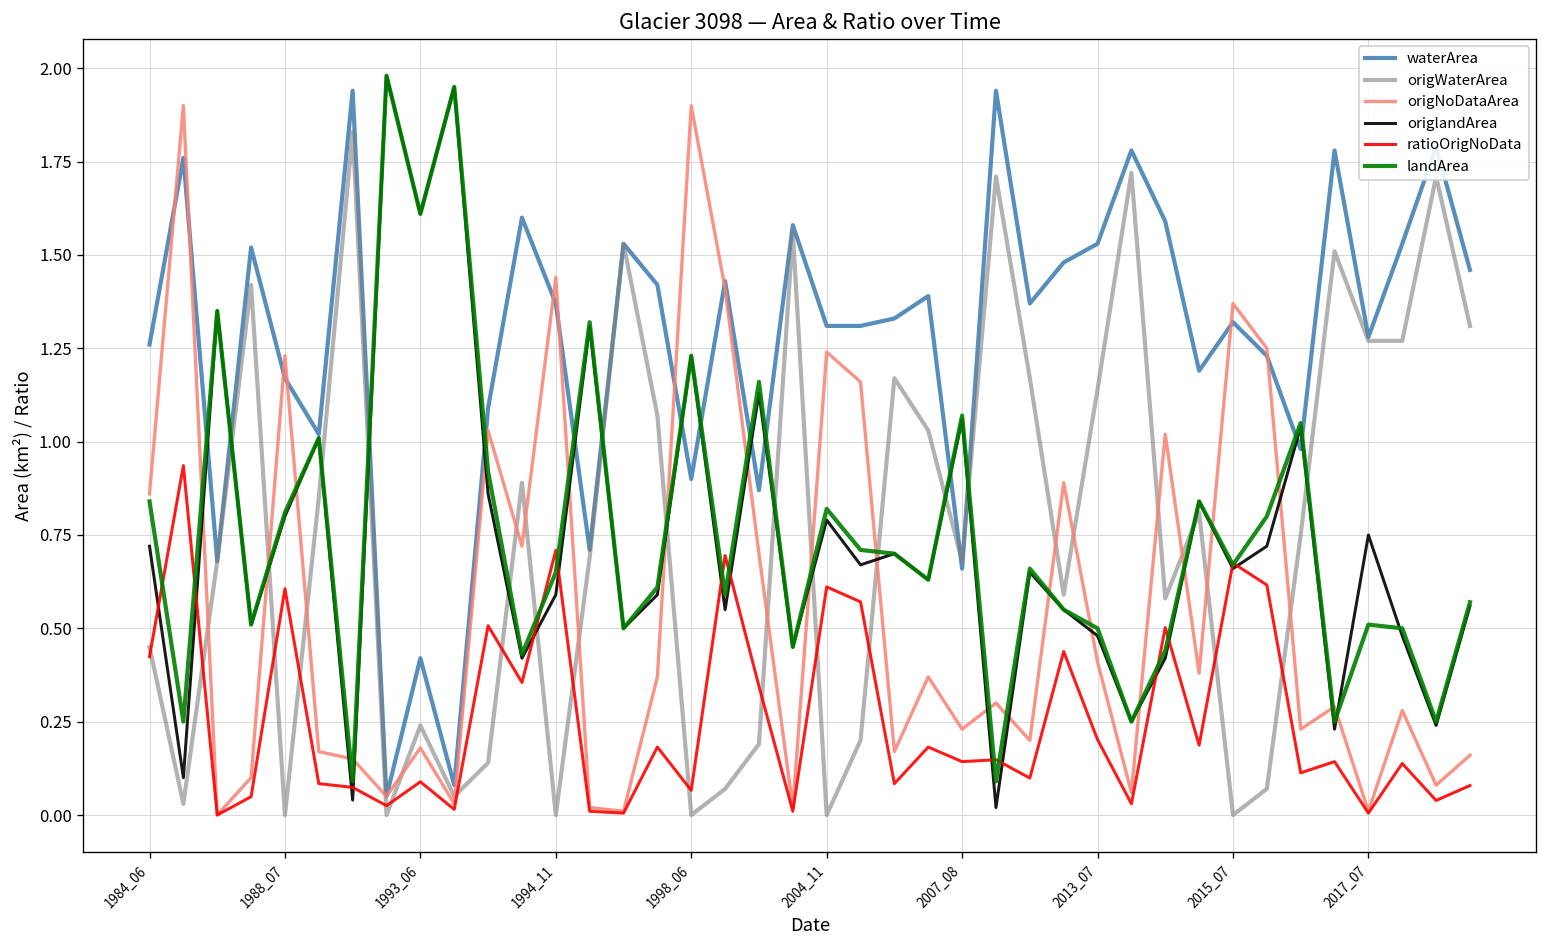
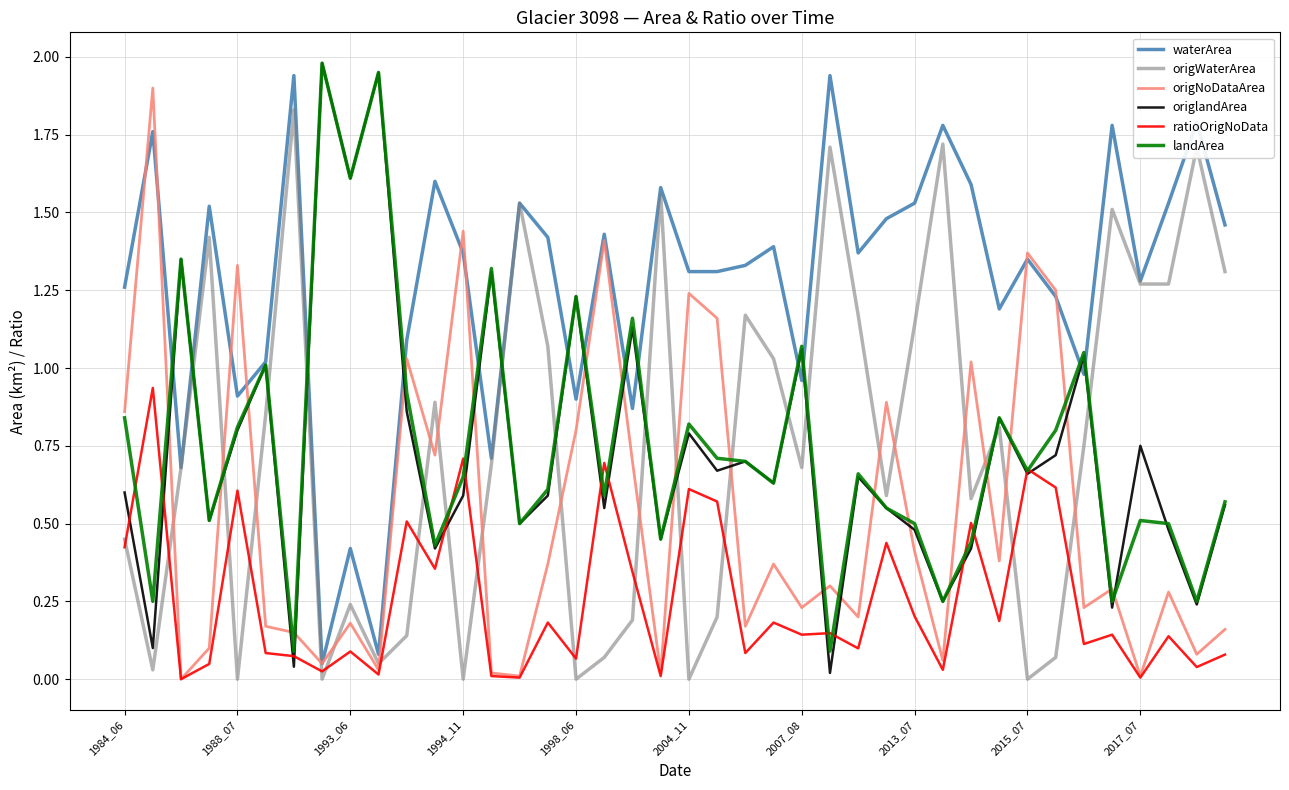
origlandArea, 1984_06: 0.72 -> 0.60
waterArea, 1988_07: 1.17 -> 0.91
origNoDataArea, 1988_07: 1.23 -> 1.33
origNoDataArea, 1998_06: 1.9 -> 0.8
waterArea, 2007_08: 0.66 -> 0.96
waterArea, 2015_07: 1.32 -> 1.35
